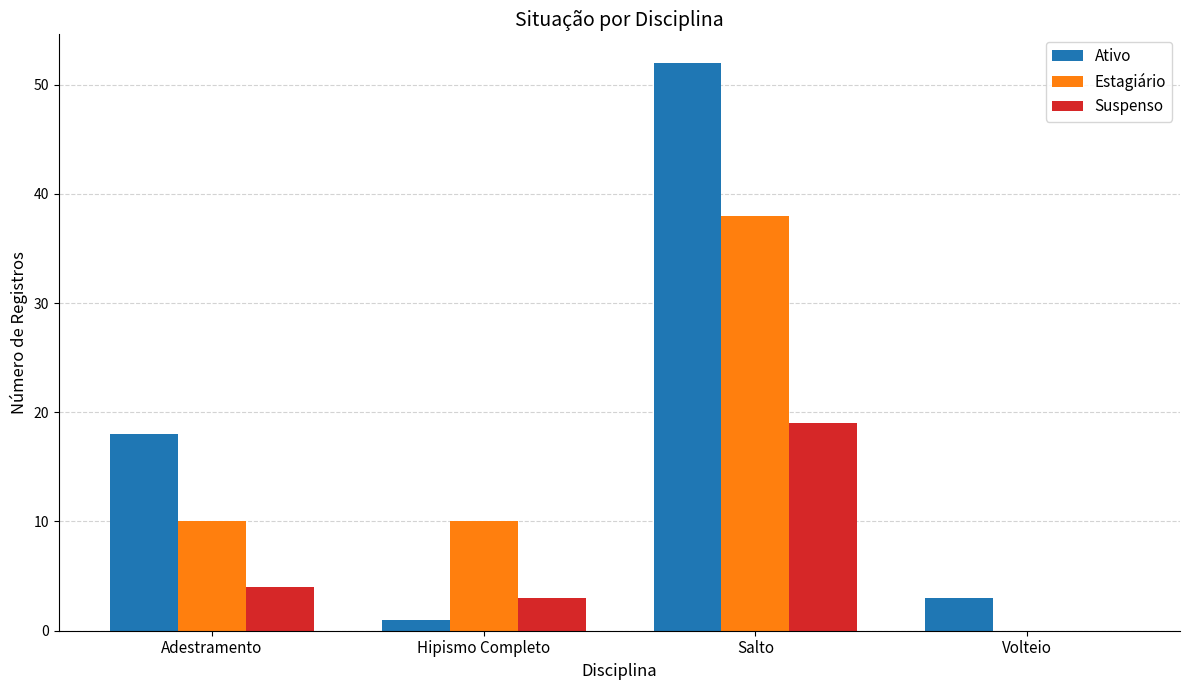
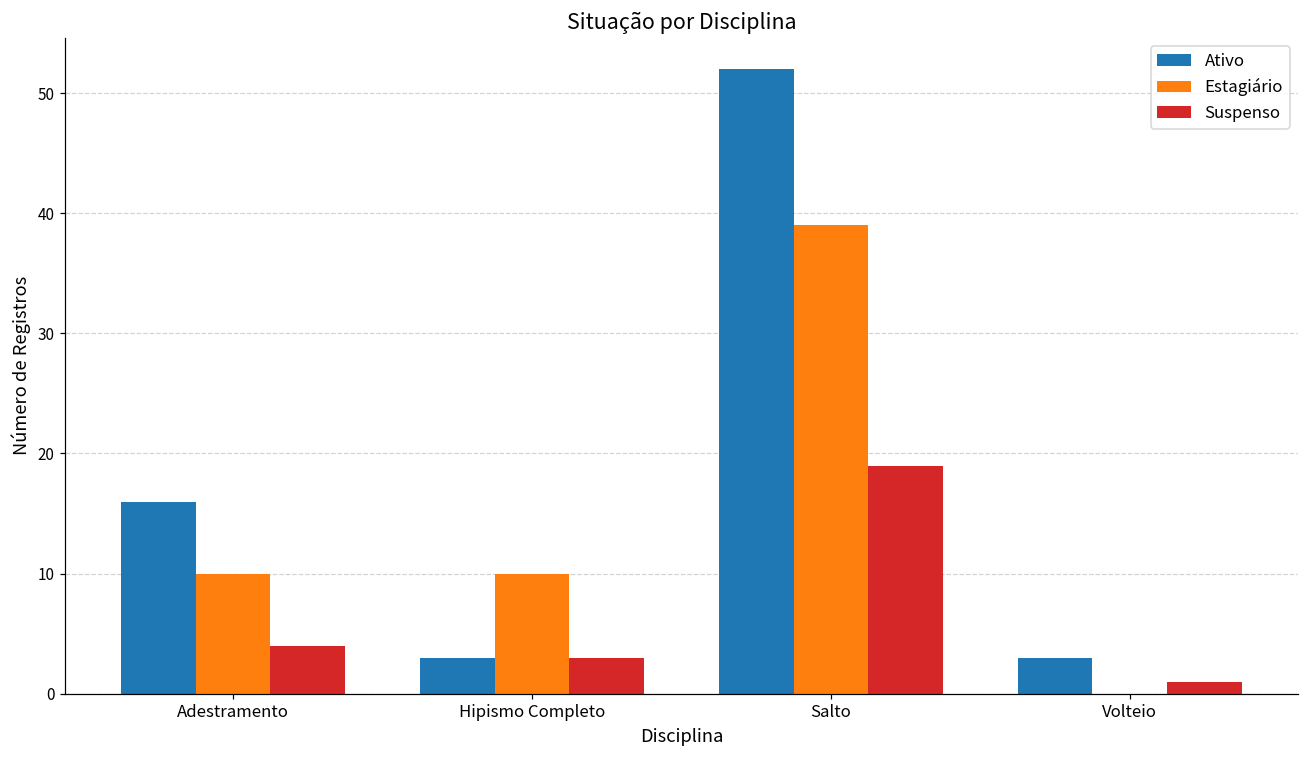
Ativo, Adestramento: 18 -> 16
Ativo, Hipismo Completo: 1 -> 3
Estagiário, Salto: 38 -> 39
Suspenso, Volteio: 0 -> 1
